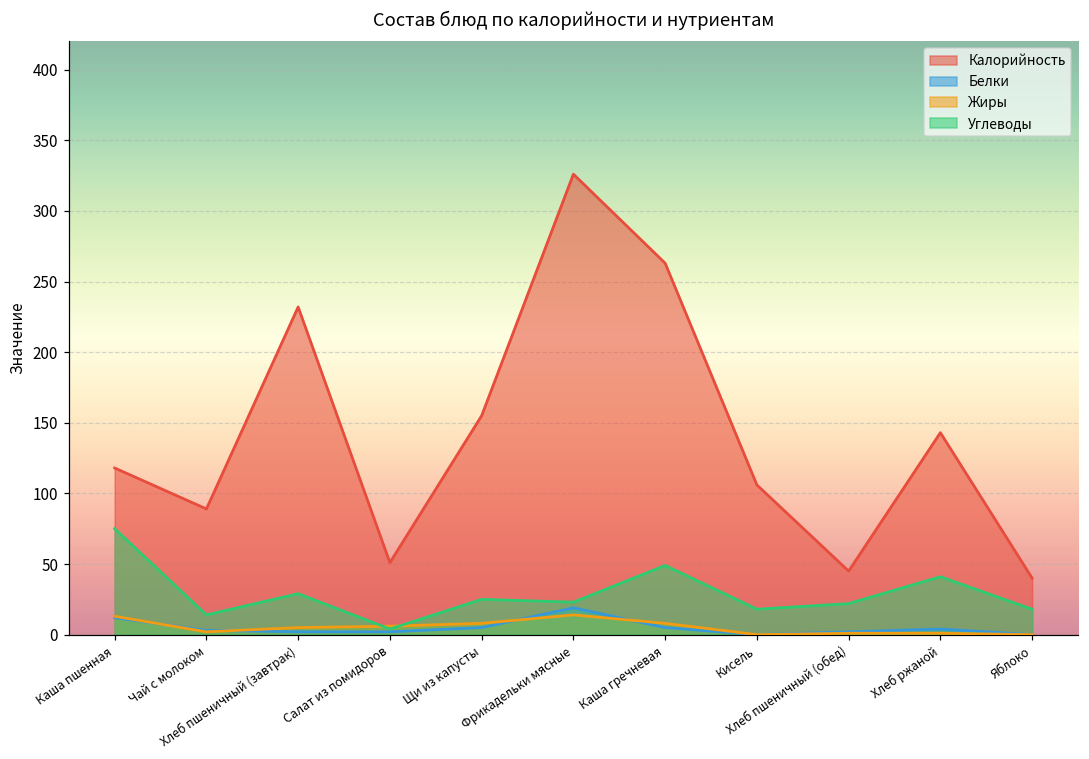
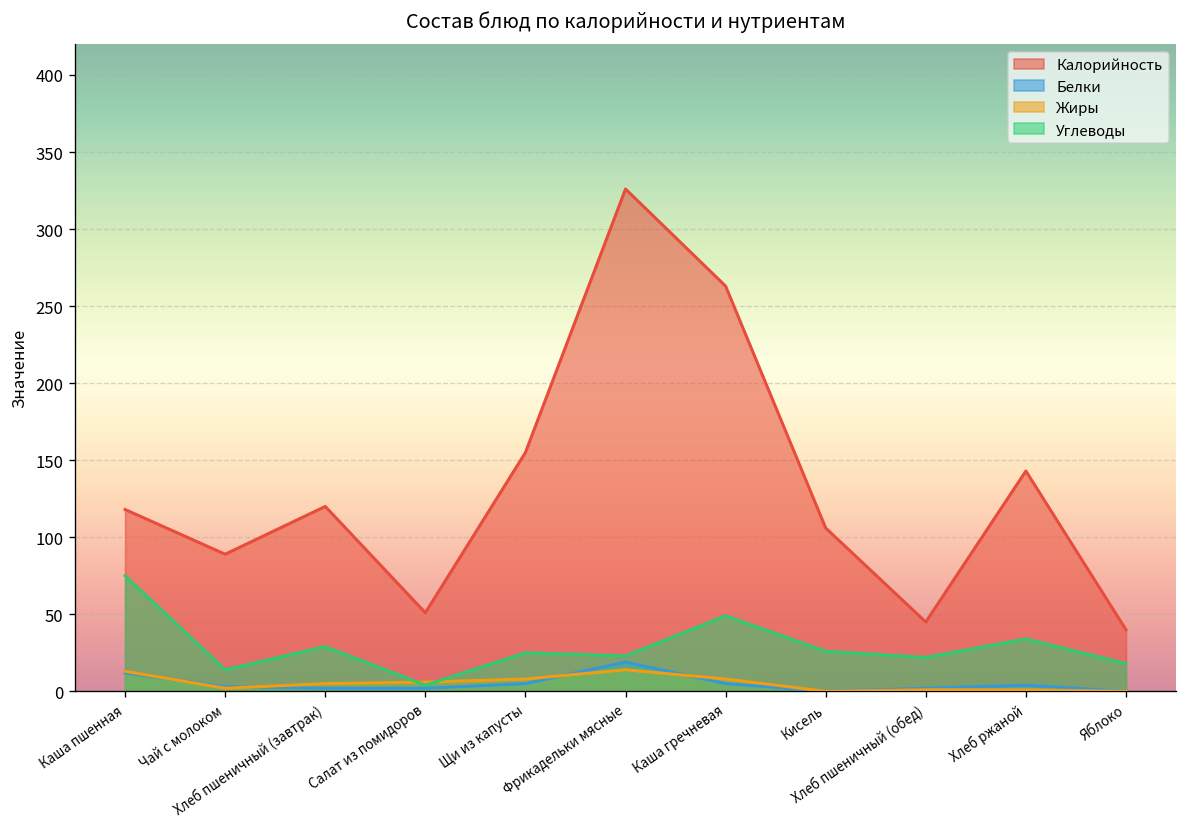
Калорийность, Хлеб пшеничный (завтрак): 232 -> 120
Углеводы, Кисель: 18 -> 26
Углеводы, Хлеб ржаной: 41 -> 34
